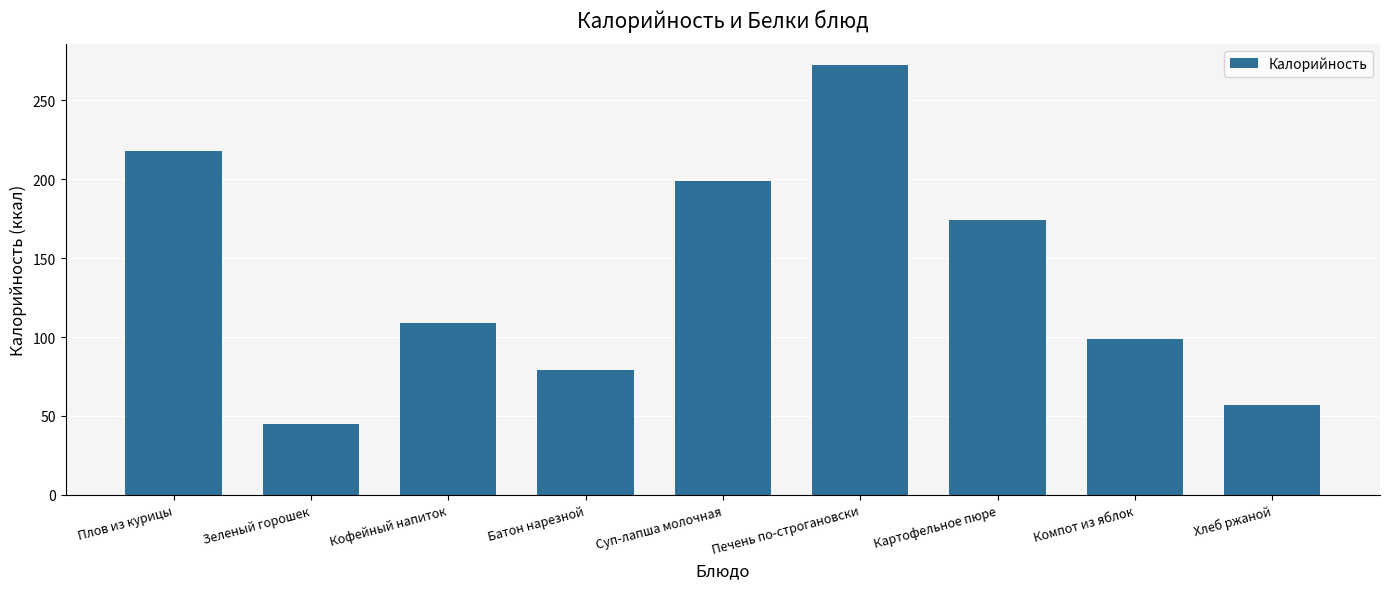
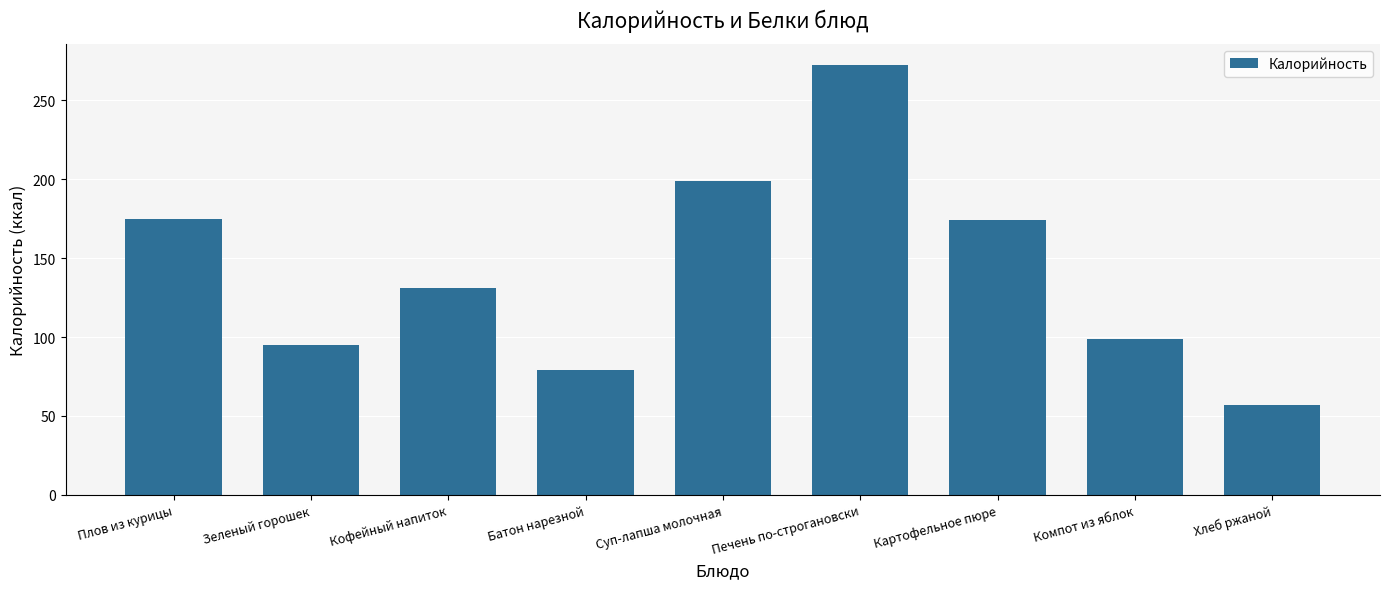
Плов из курицы: 218 -> 175
Зеленый горошек: 45 -> 95
Кофейный напиток: 109 -> 131
